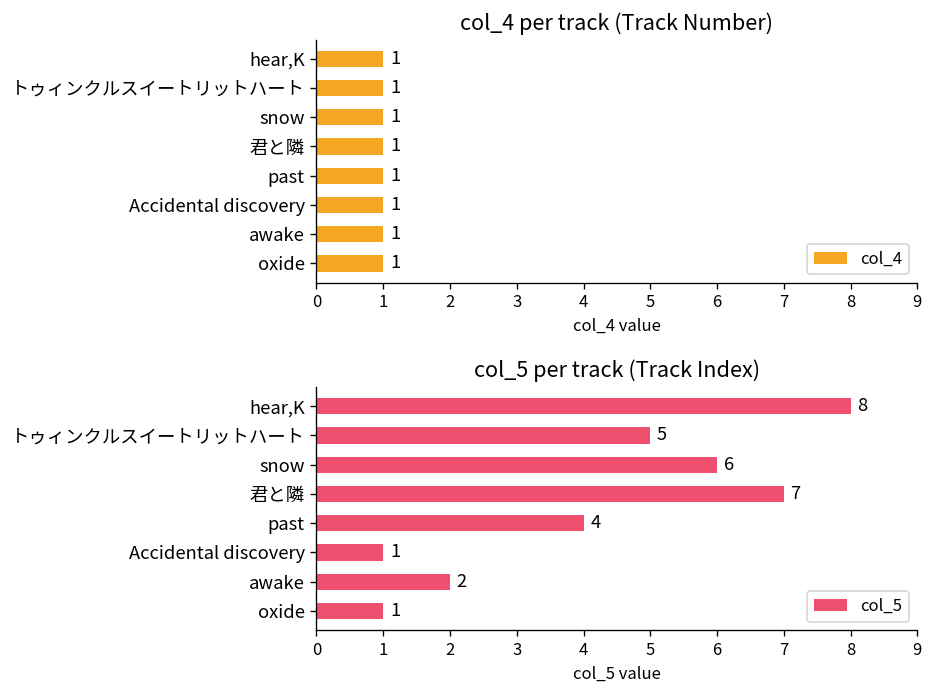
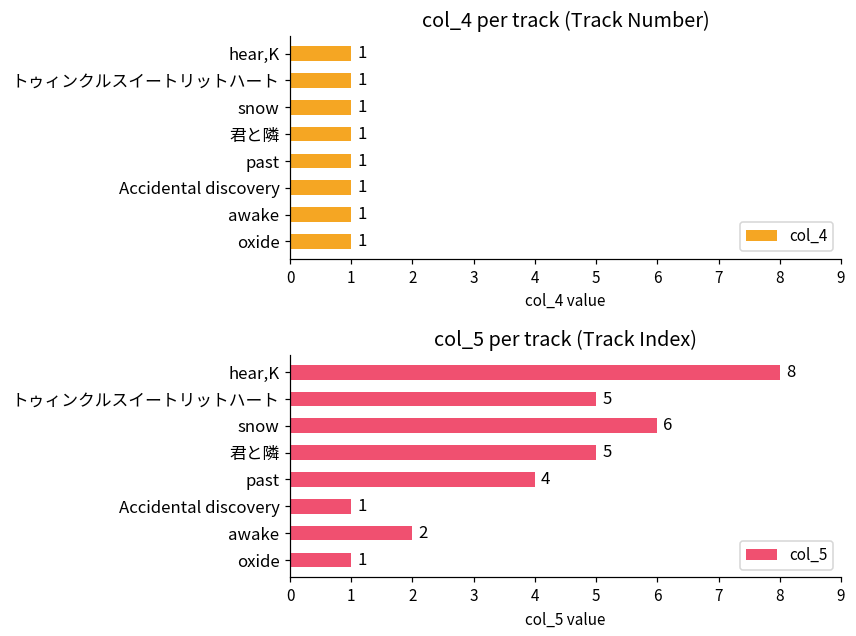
col_5 per track (Track Index), 君と隣: 7 -> 5
